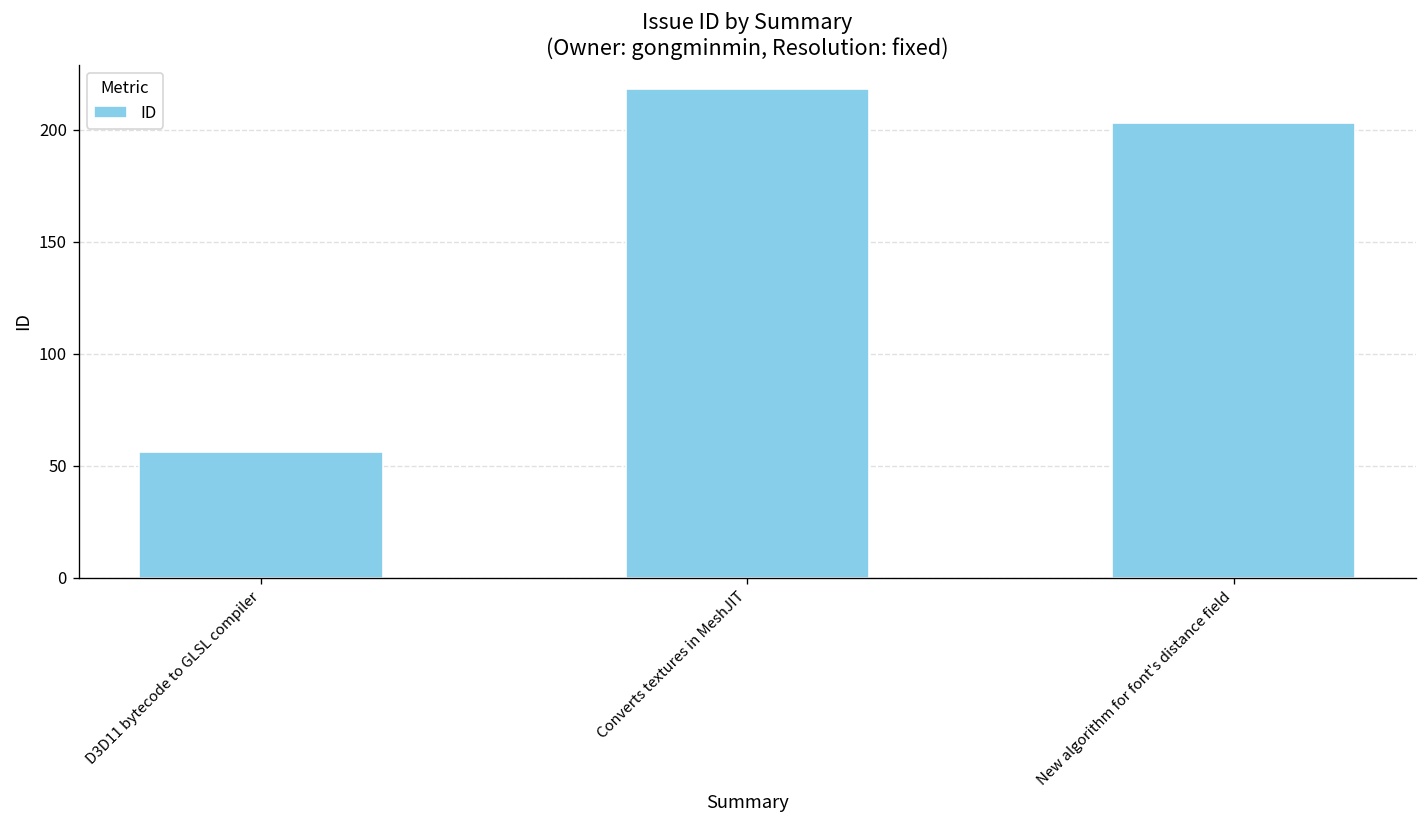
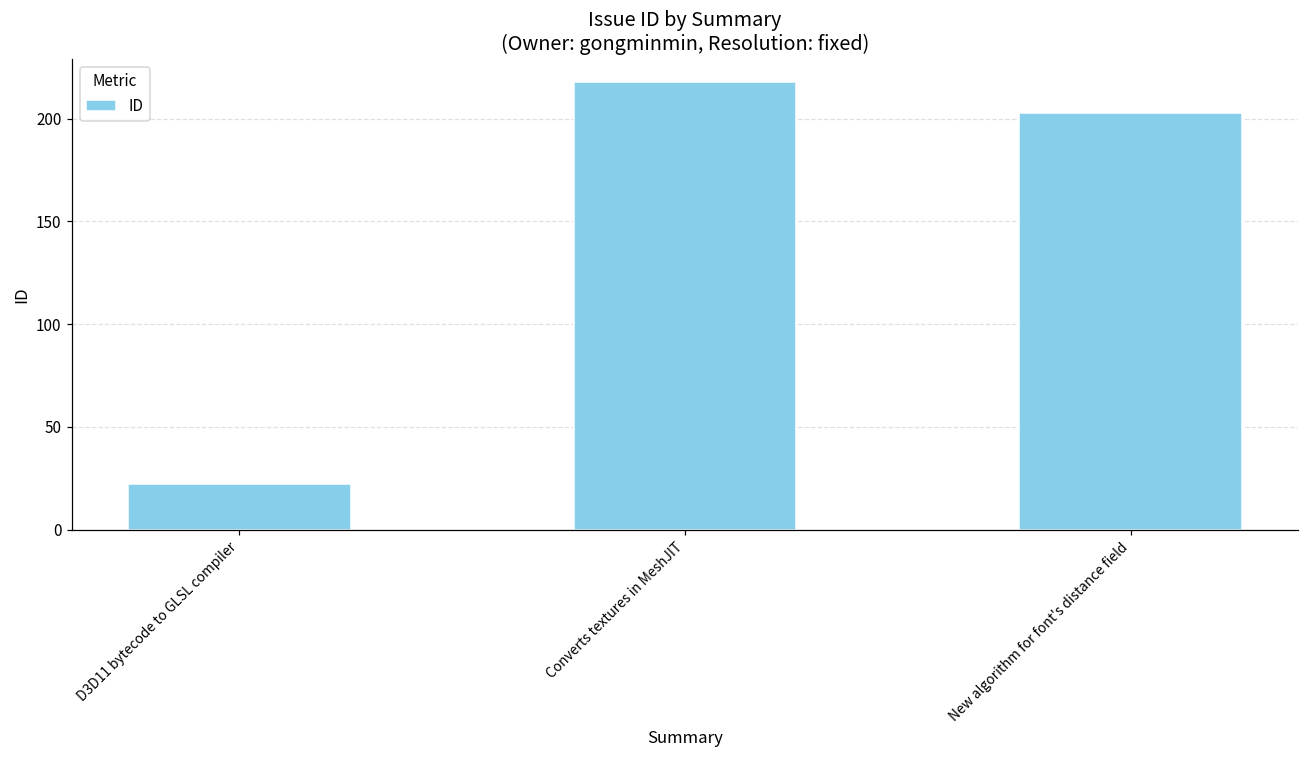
D3D11 bytecode to GLSL compiler: 56 -> 22
